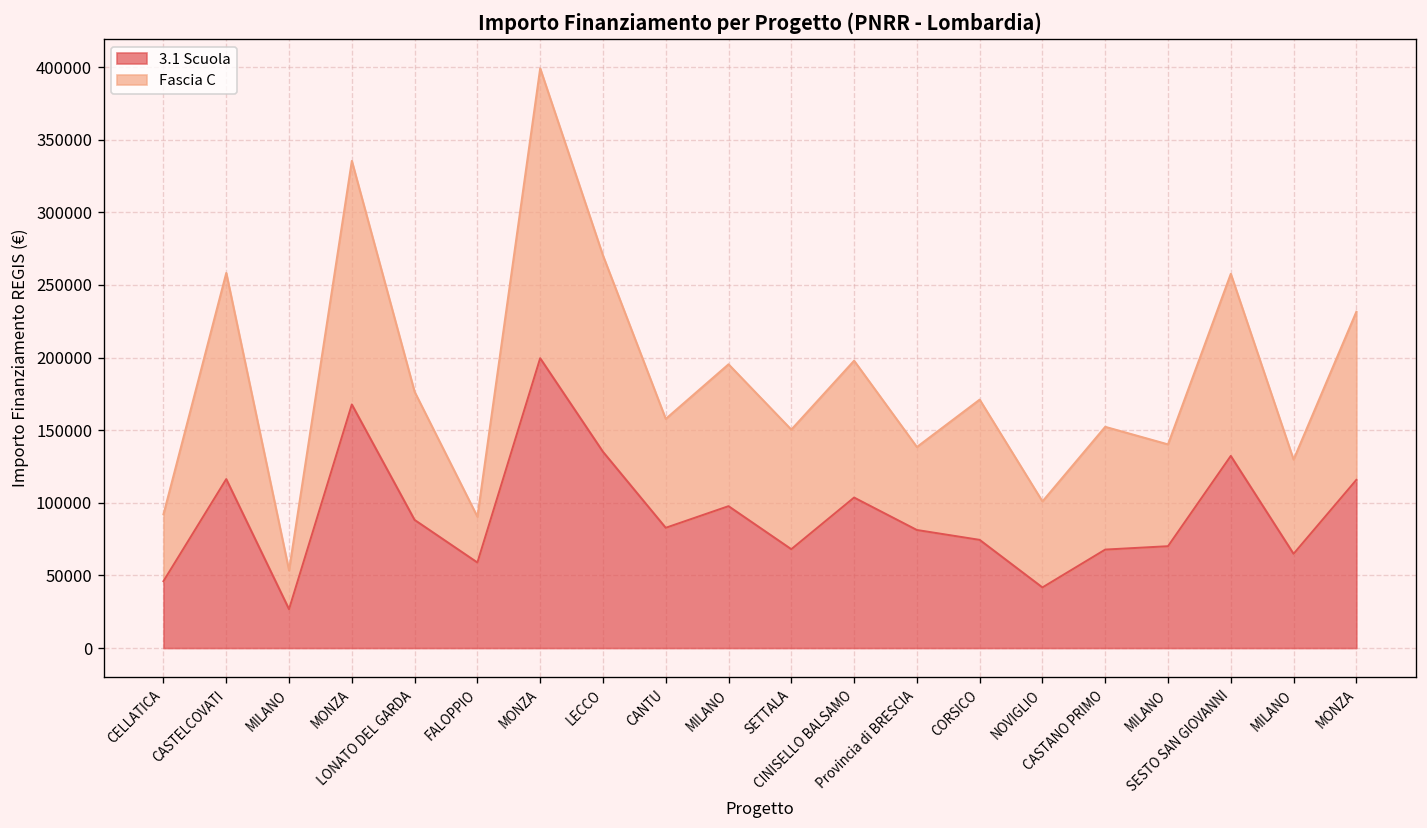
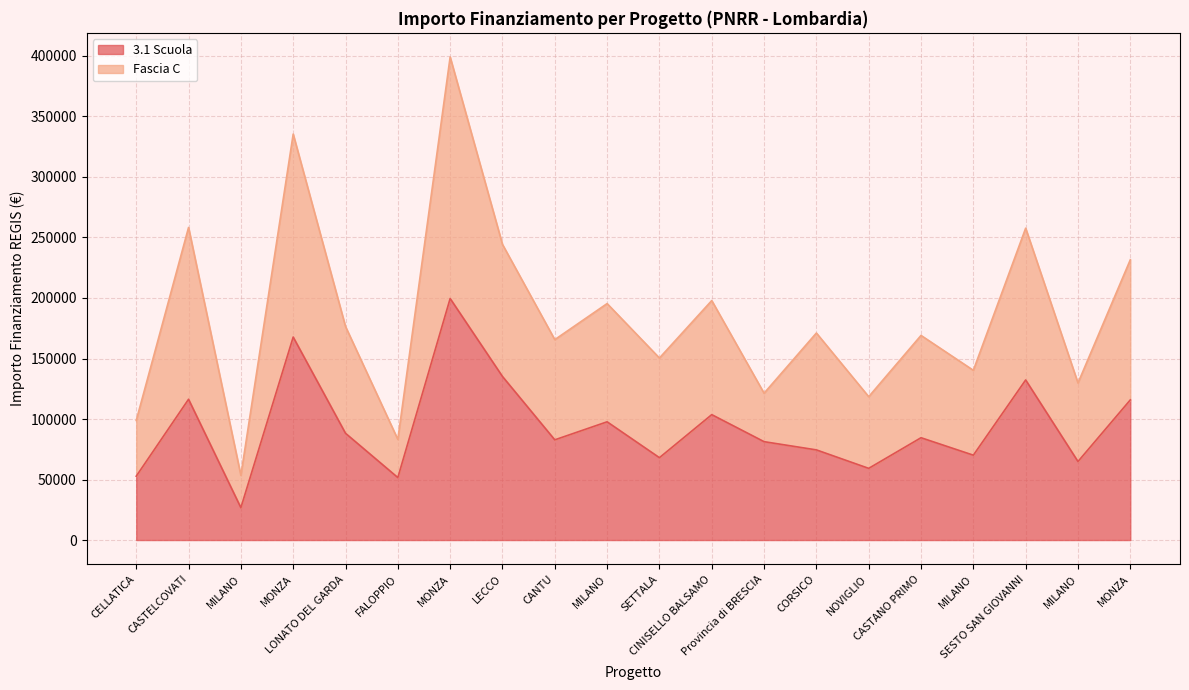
3.1 Scuola, CELLATICA: 46000 -> 53000
3.1 Scuola, FALOPPIO: 59000 -> 52000
Fascia C, LECCO: 135000 -> 109000
Fascia C, CANTU: 75000 -> 83000
Fascia C, Provincia di BRESCIA: 57000 -> 40000
3.1 Scuola, NOVIGLIO: 42000 -> 59000
3.1 Scuola, CASTANO PRIMO: 68000 -> 85000
